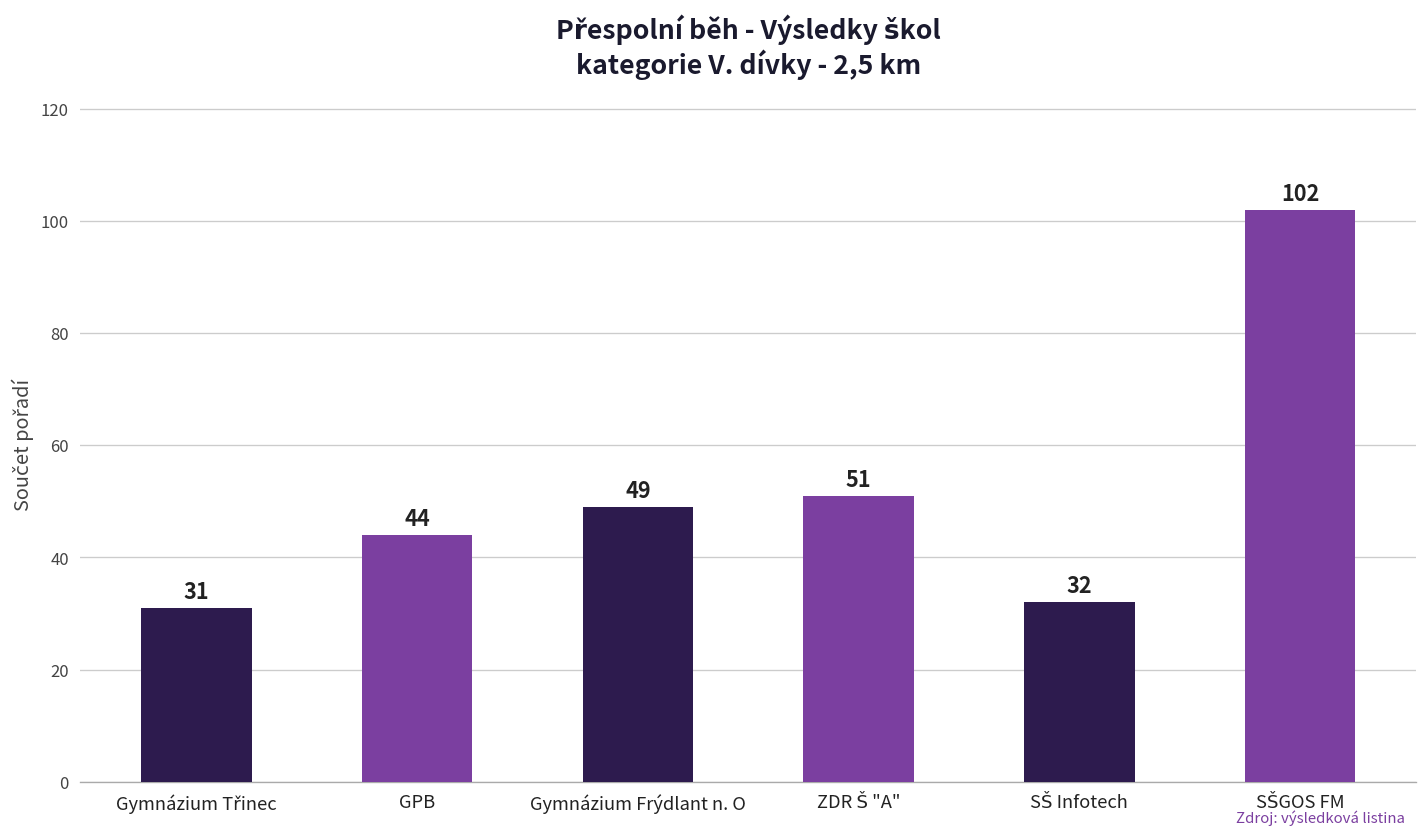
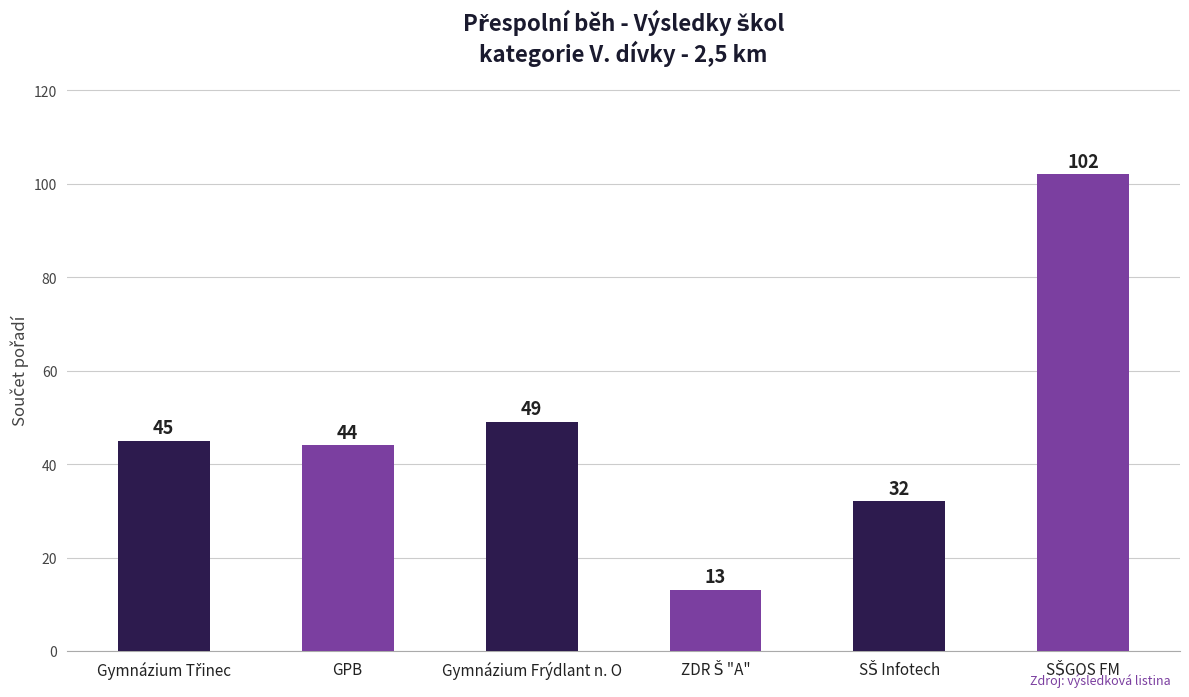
Gymnázium Třinec: 31 -> 45
ZDR Š "A": 51 -> 13
